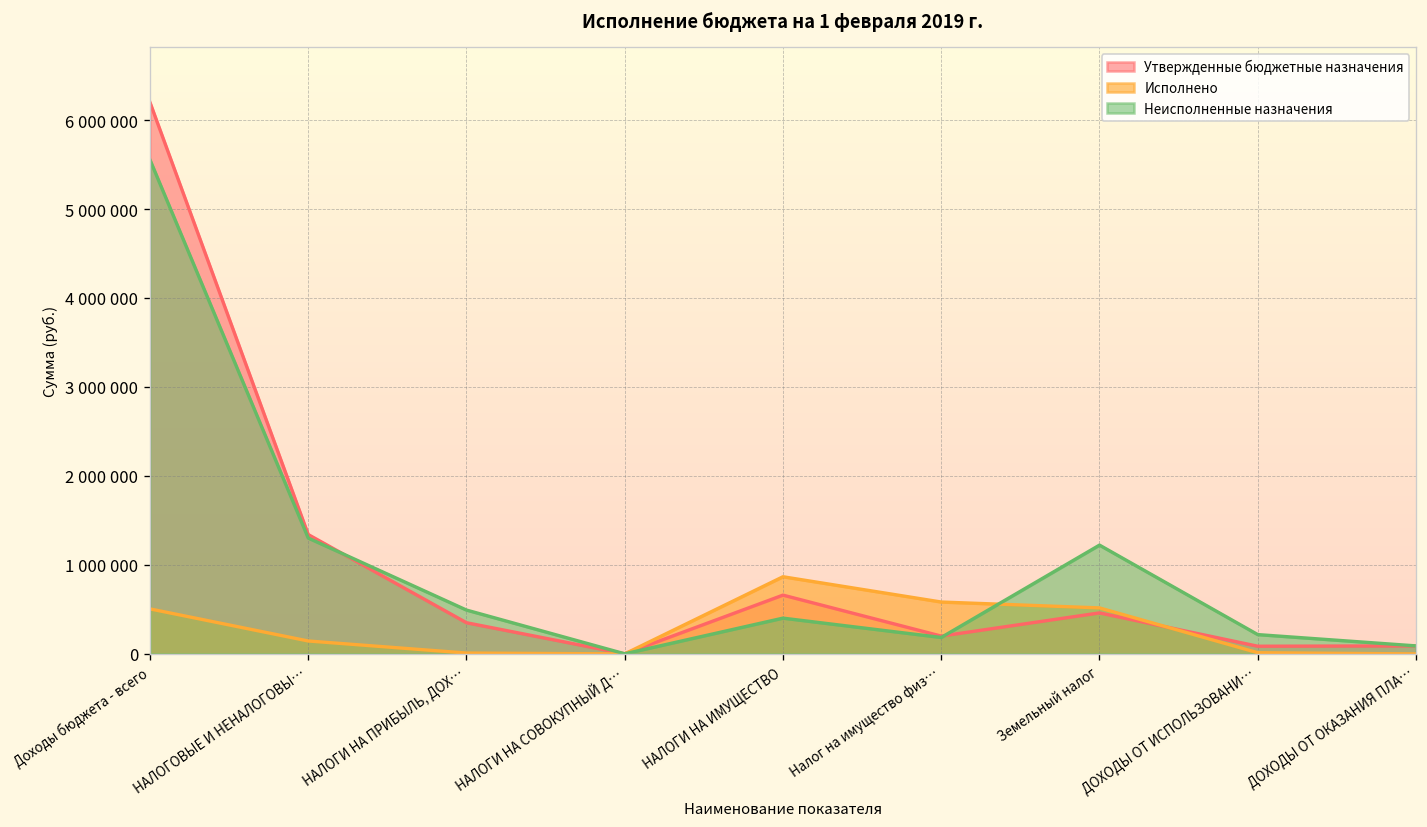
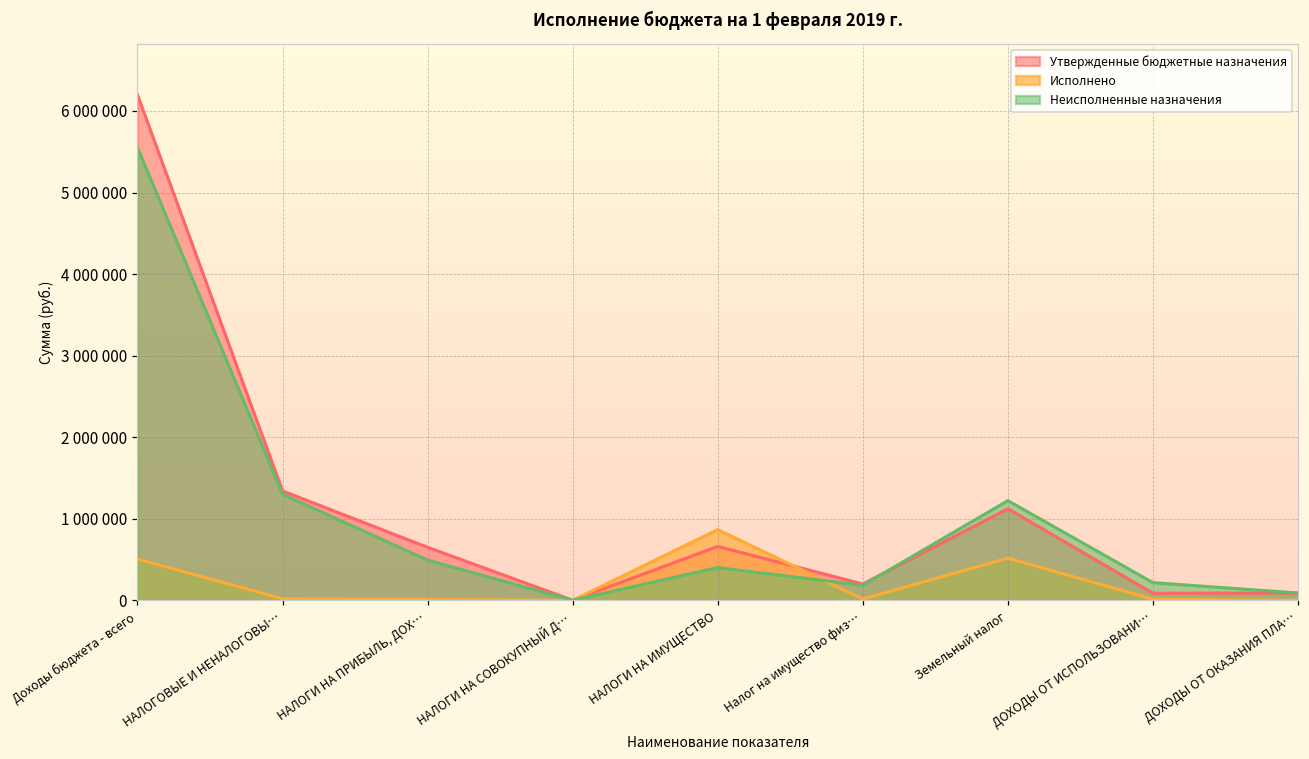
Исполнено, НАЛОГОВЫЕ И НЕНАЛОГОВЫ…: 100000 -> 0
Утвержденные бюджетные назначения, НАЛОГИ НА ПРИБЫЛЬ, ДОХ…: 400000 -> 700000
Исполнено, Налог на имущество физ…: 600000 -> 0
Утвержденные бюджетные назначения, Земельный налог: 500000 -> 1100000
